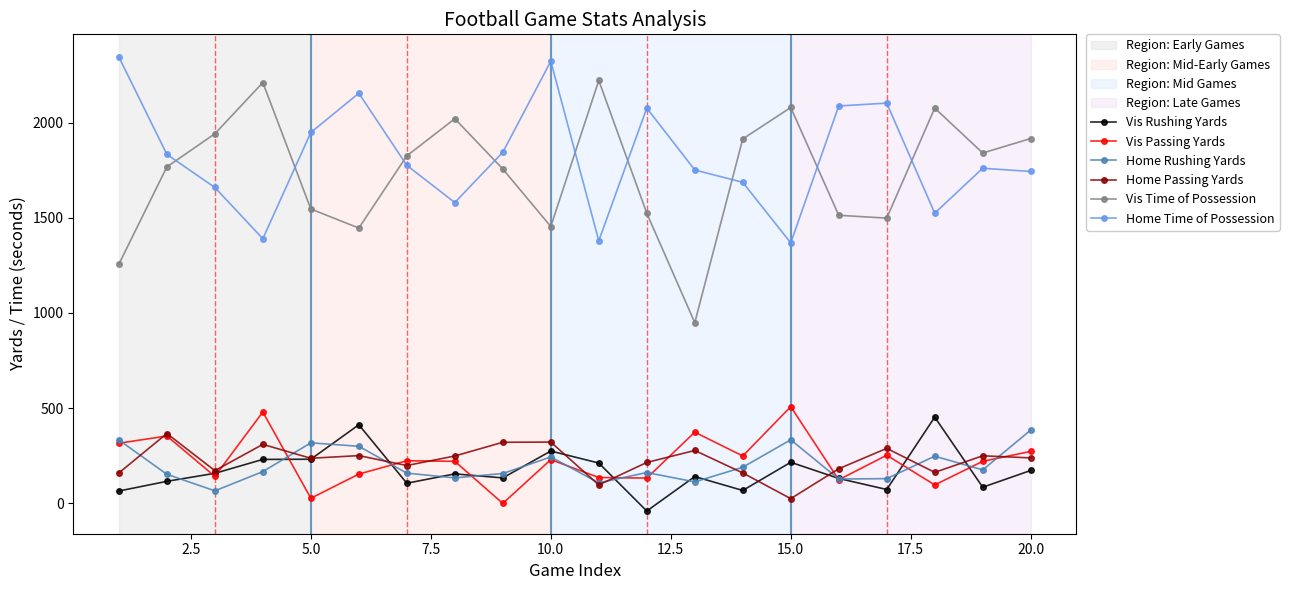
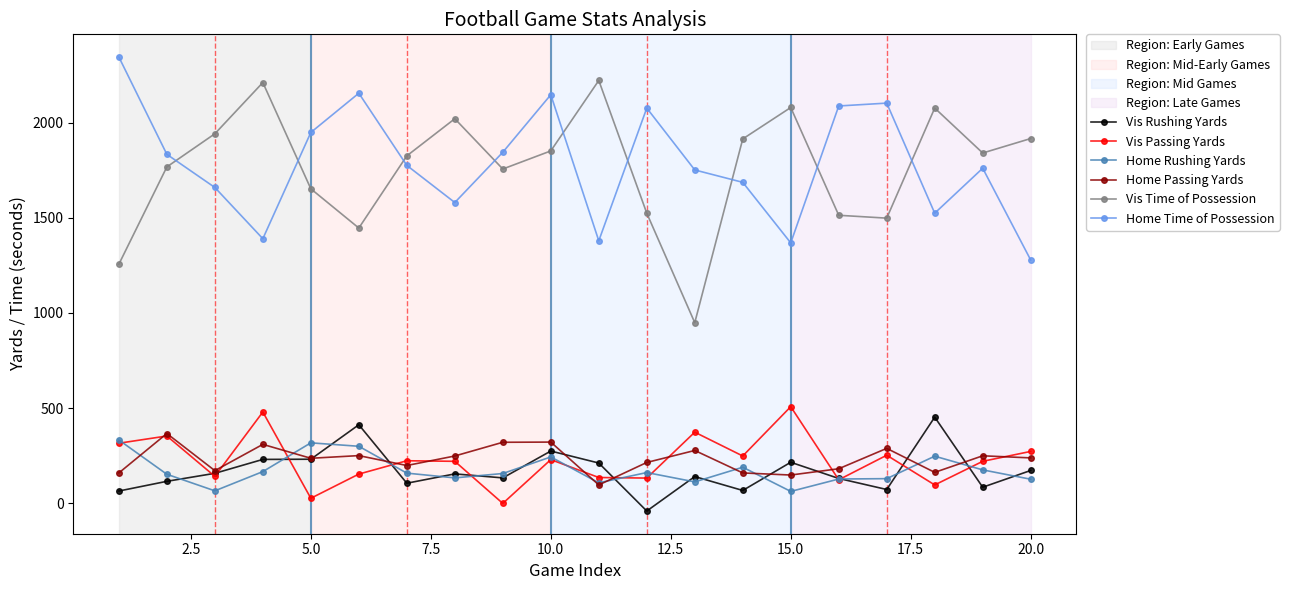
Vis Time of Possession, 5.0: 1550 -> 1650
Vis Time of Possession, 10.0: 1450 -> 1850
Home Time of Possession, 10.0: 2320 -> 2150
Home Rushing Yards, 15.0: 330 -> 60
Home Passing Yards, 15.0: 30 -> 150
Home Rushing Yards, 20.0: 390 -> 130
Home Time of Possession, 20.0: 1740 -> 1280
